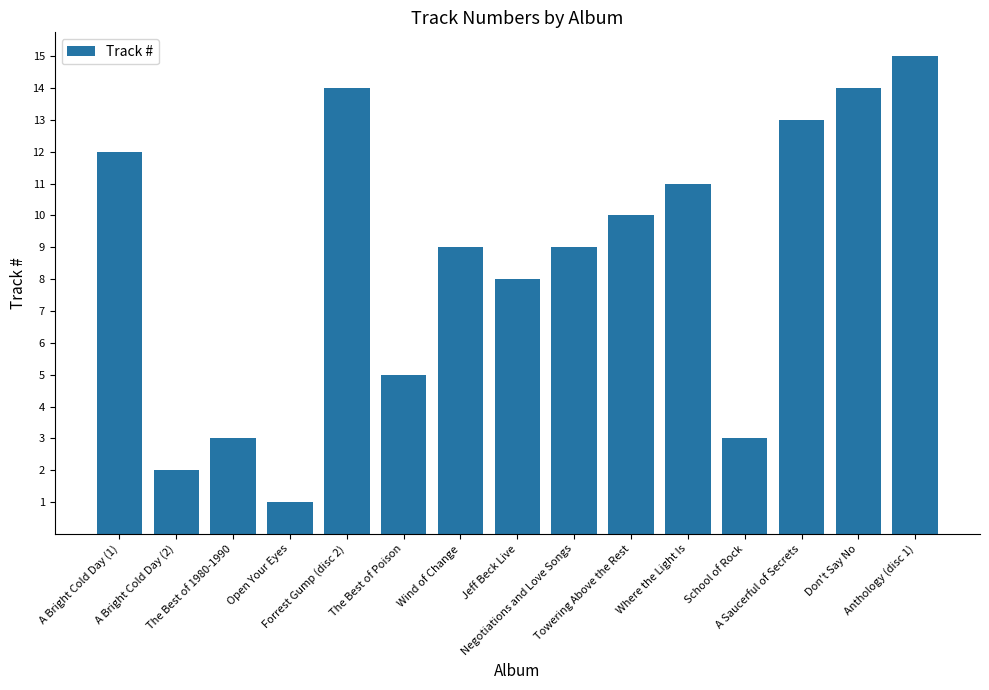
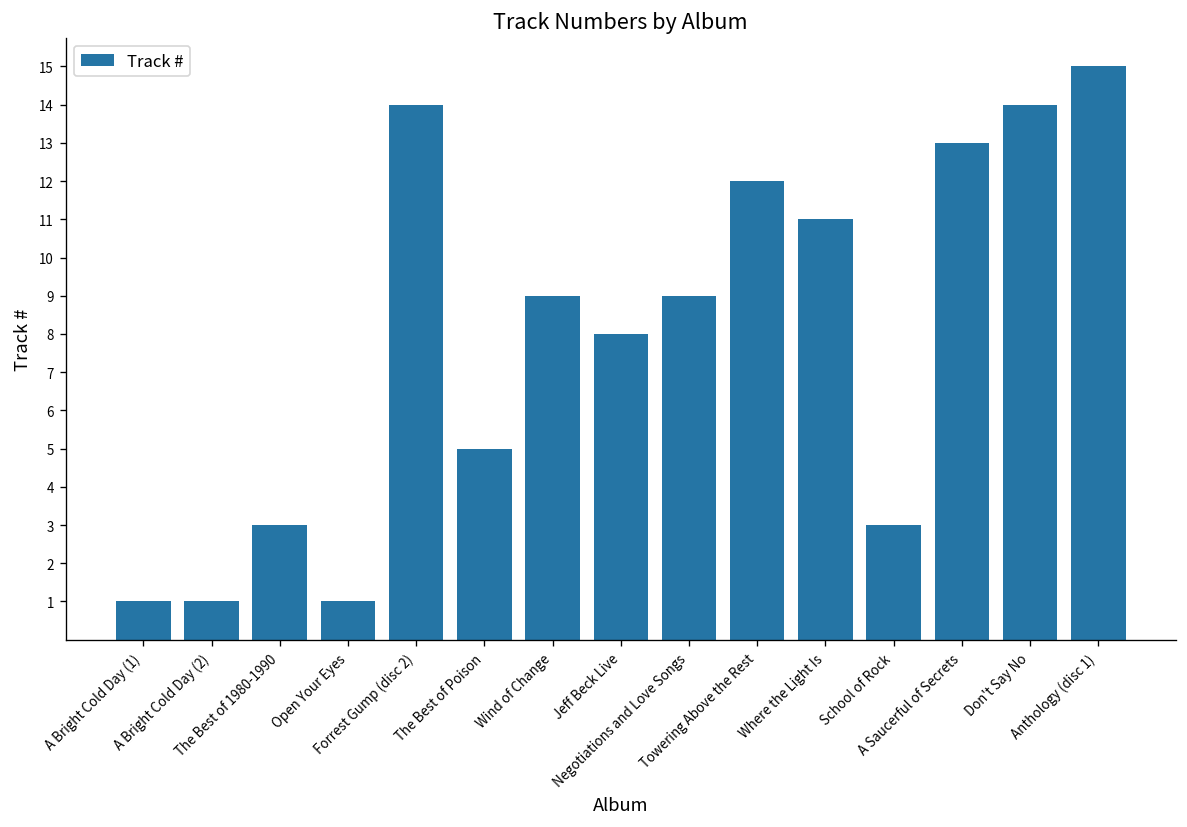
A Bright Cold Day (1): 12 -> 1
A Bright Cold Day (2): 2 -> 1
Towering Above the Rest: 10 -> 12
